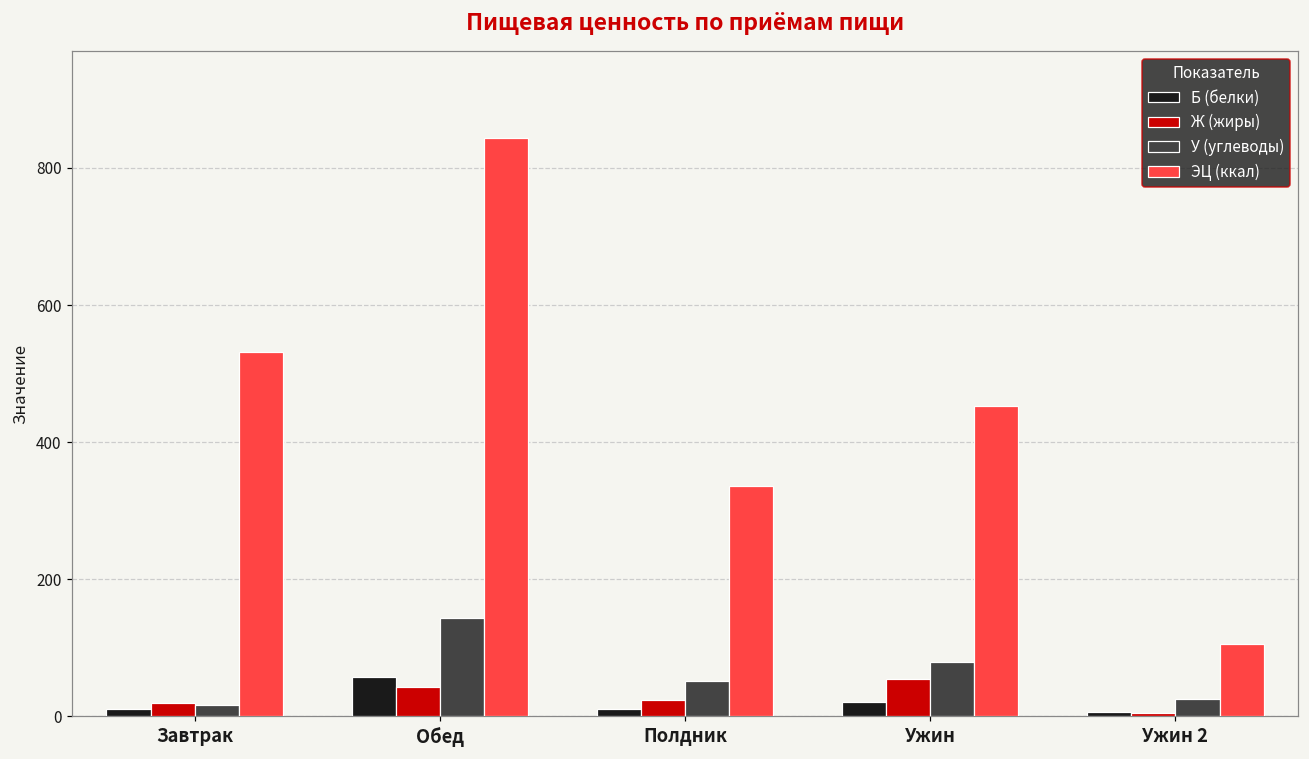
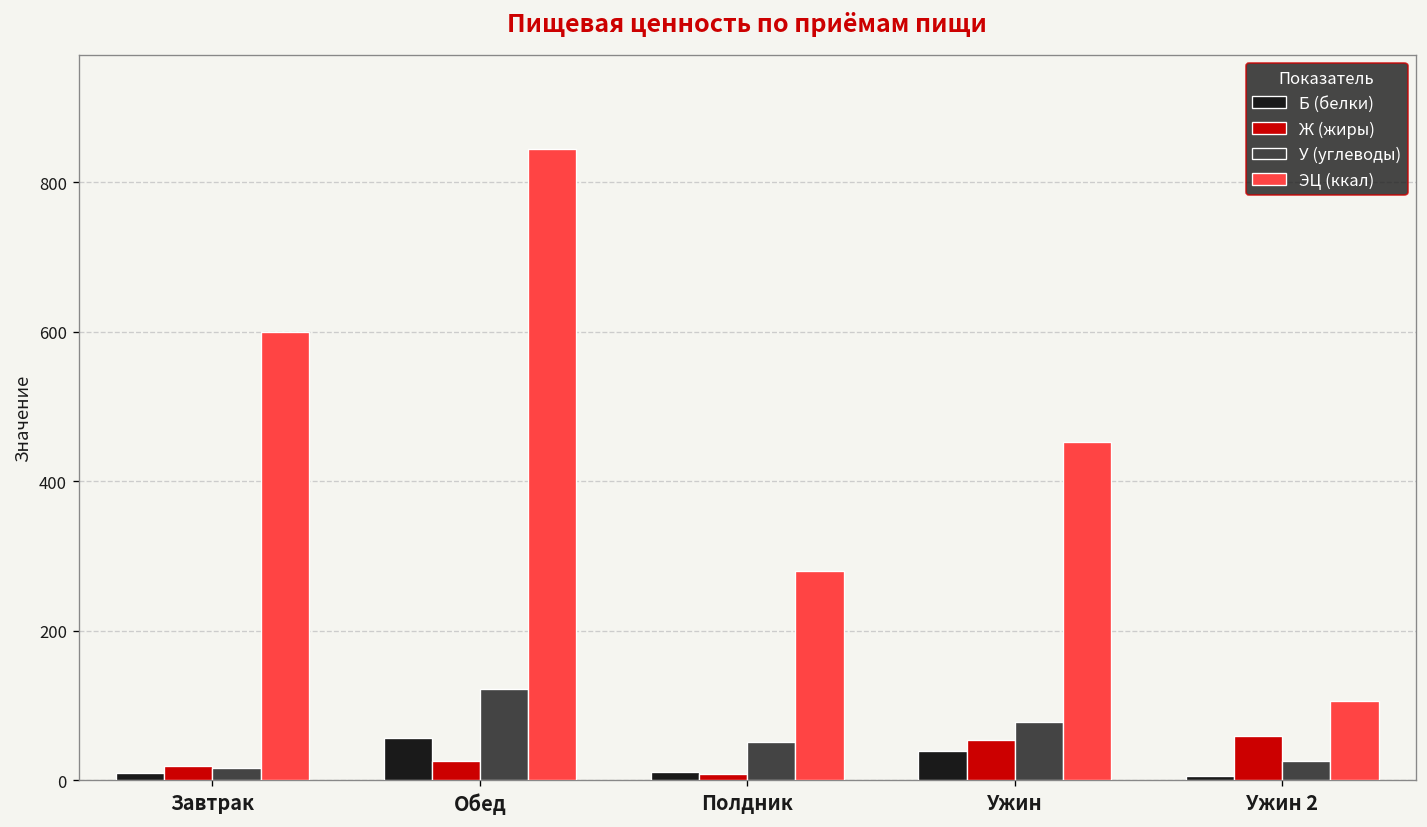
ЭЦ (ккал), Завтрак: 530 -> 600
Ж (жиры), Обед: 40 -> 30
У (углеводы), Обед: 140 -> 120
Ж (жиры), Полдник: 20 -> 10
ЭЦ (ккал), Полдник: 340 -> 280
Б (белки), Ужин: 20 -> 40
Ж (жиры), Ужин 2: 10 -> 60
